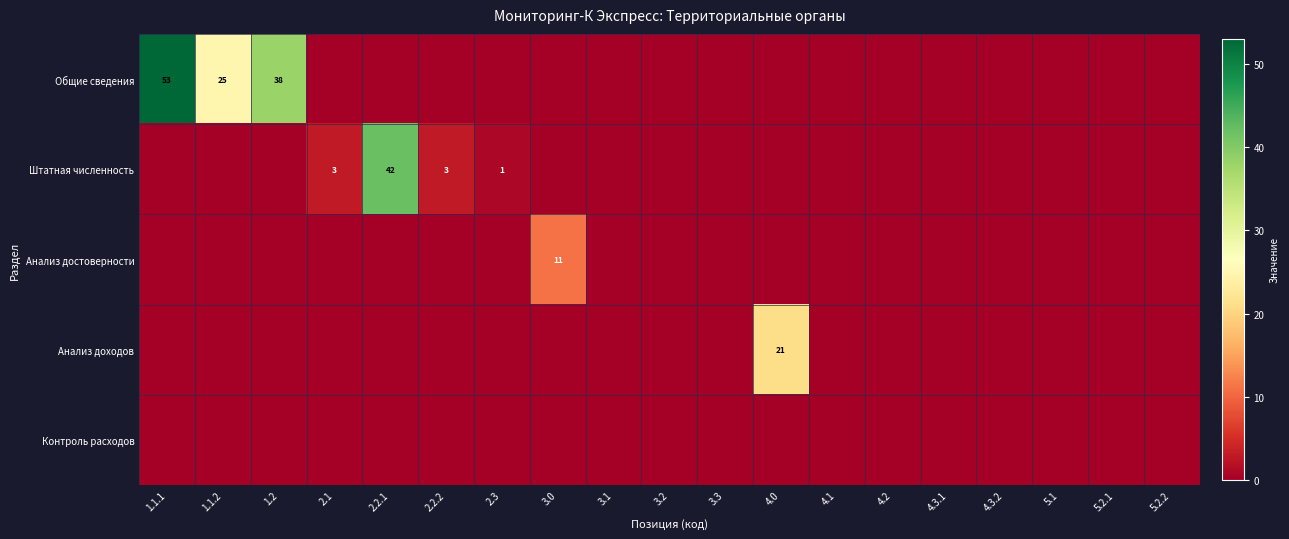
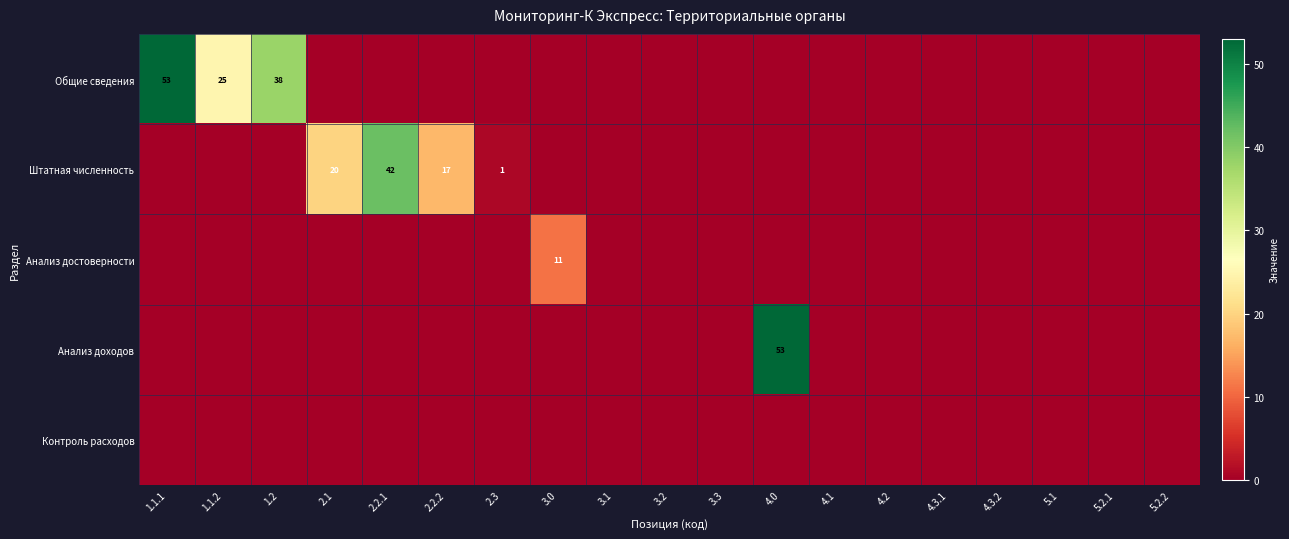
Штатная численность, 2.1: 3 -> 20
Штатная численность, 2.2.2: 3 -> 17
Анализ доходов, 4.0: 21 -> 53
